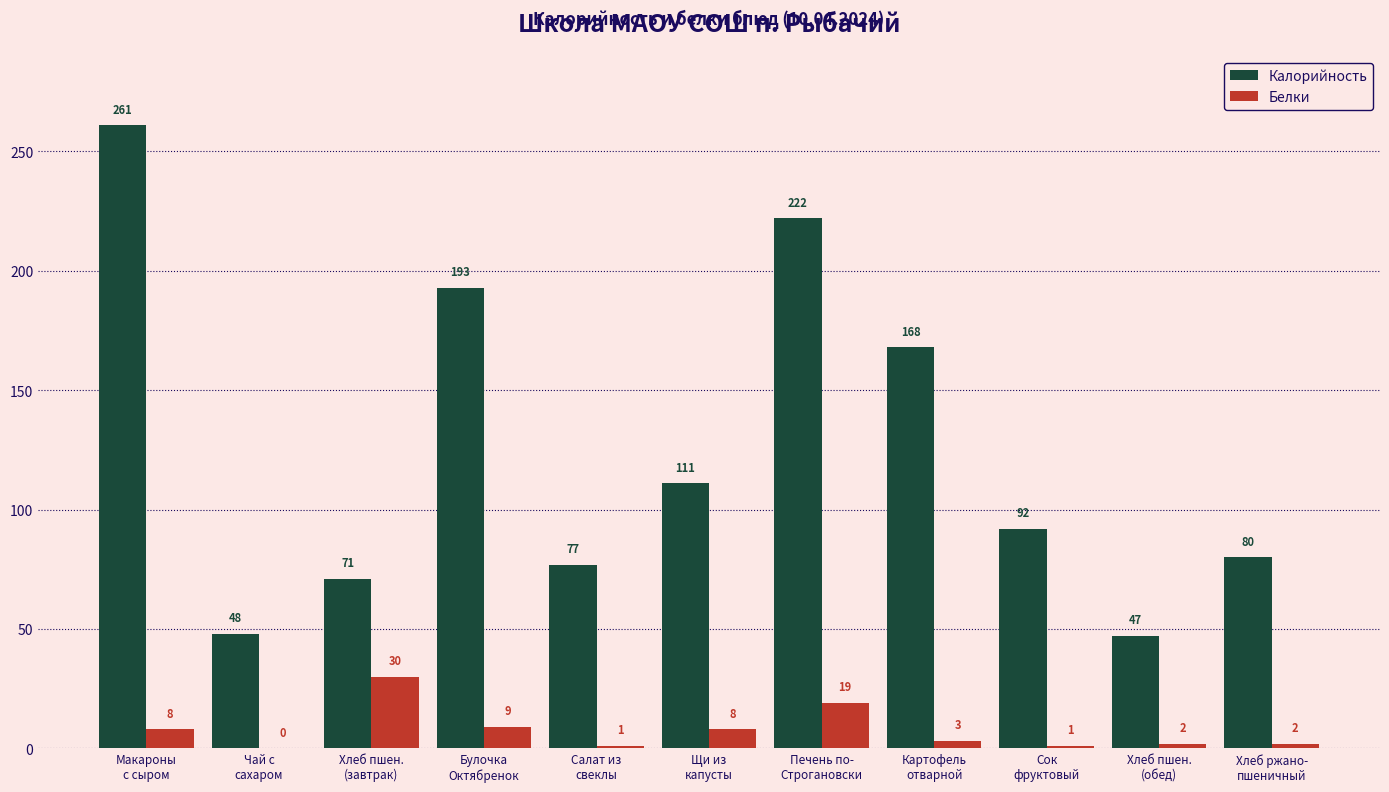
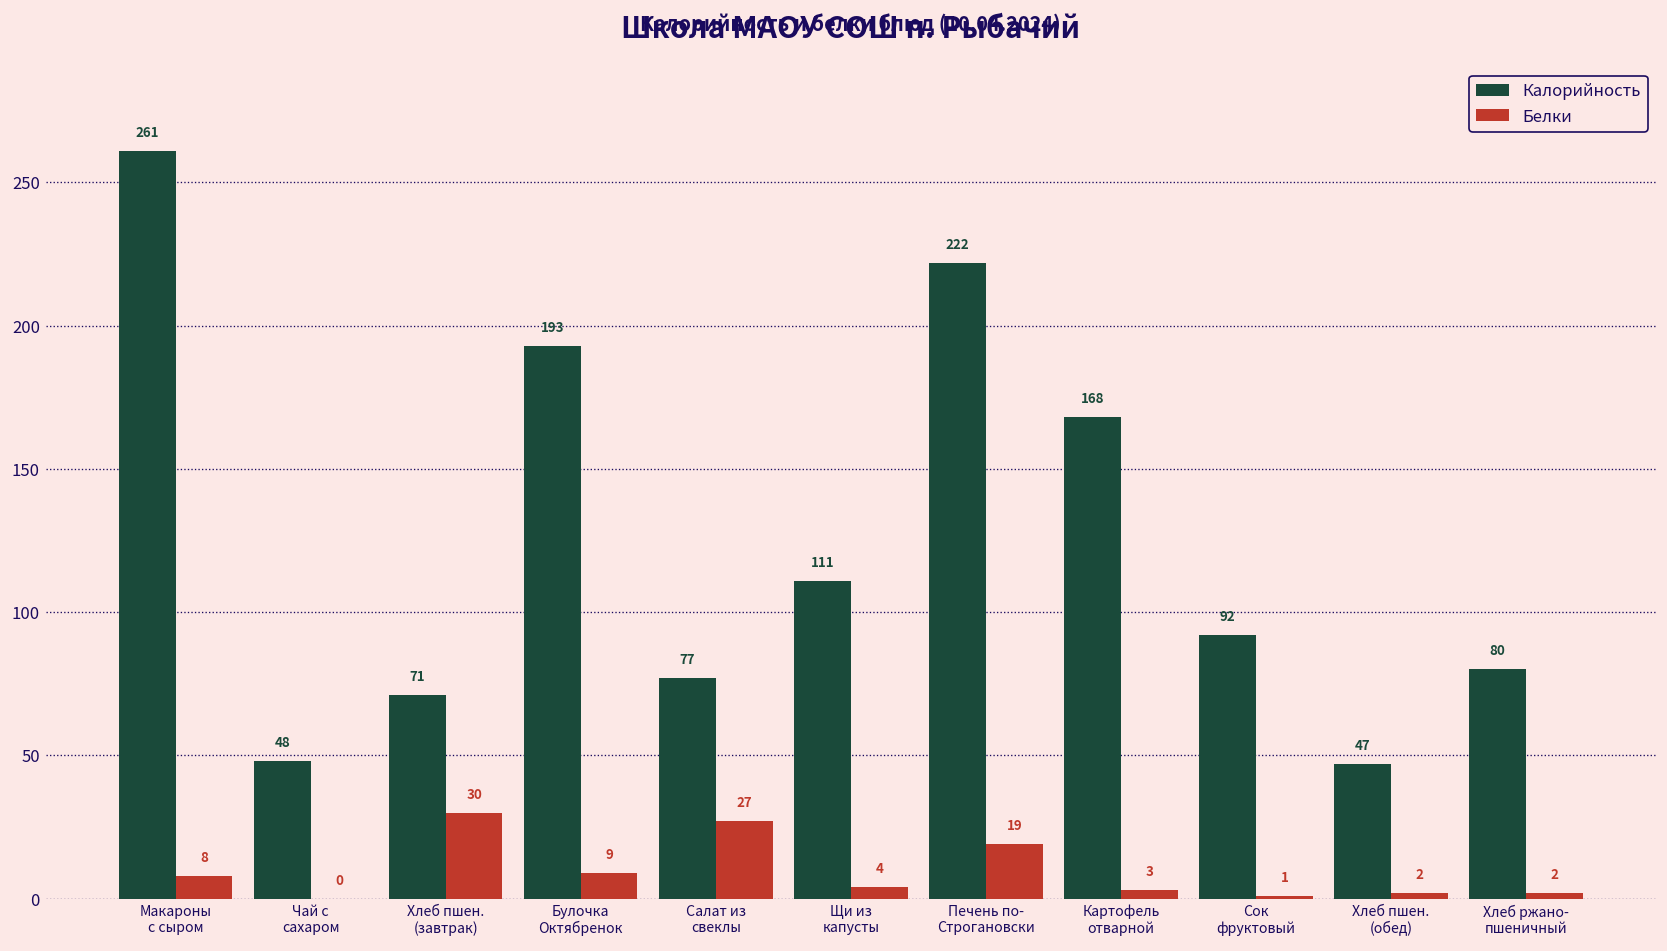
Белки, Салат из свеклы: 1 -> 27
Белки, Щи из капусты: 8 -> 4
